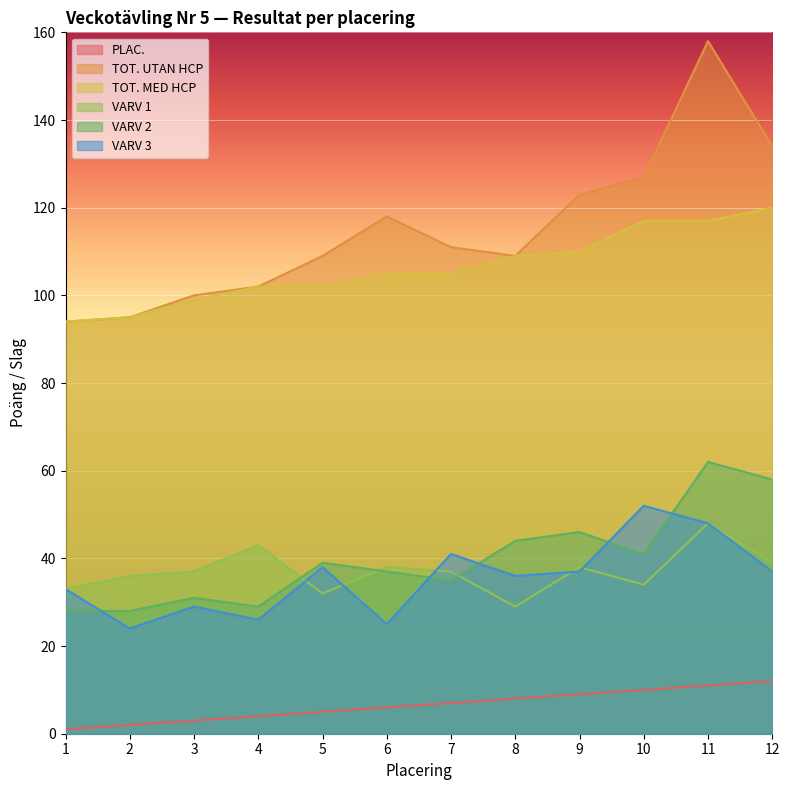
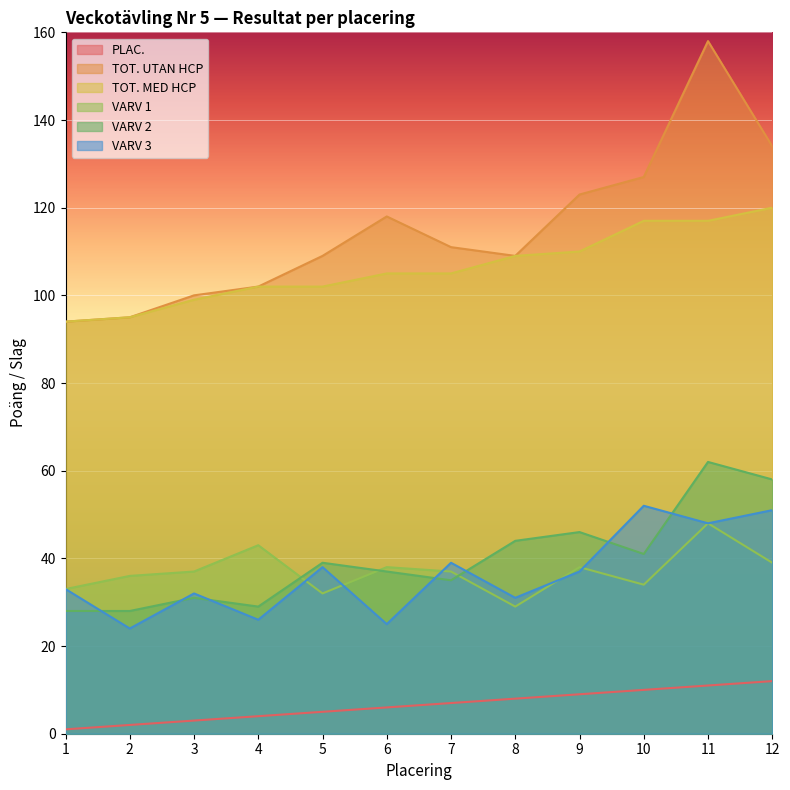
VARV 3, 3: 29 -> 32
VARV 3, 7: 41 -> 39
VARV 3, 8: 36 -> 31
VARV 3, 12: 37 -> 51
